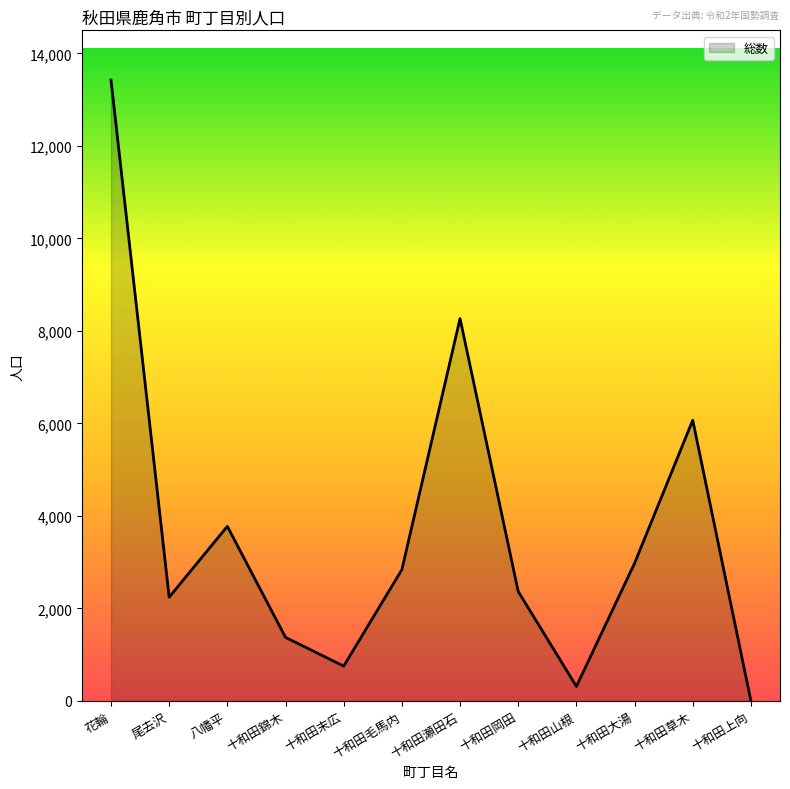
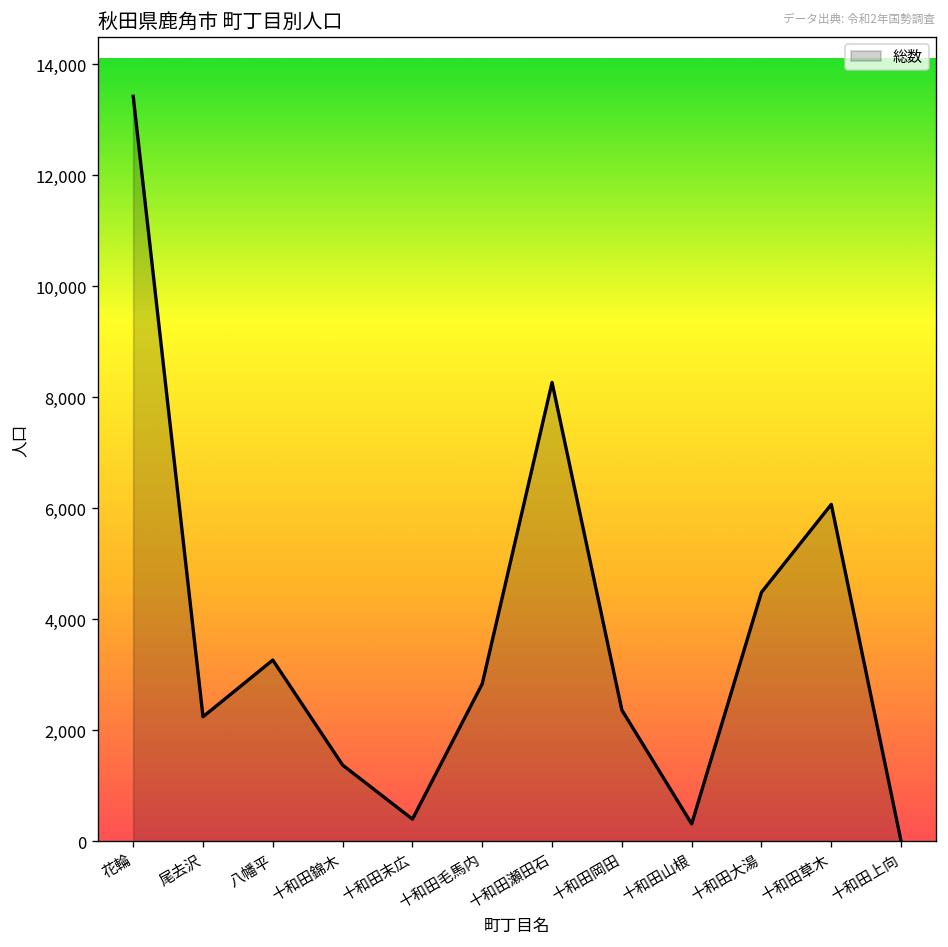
八幡平: 3,800 -> 3,300
十和田末広: 800 -> 400
十和田大湯: 3,000 -> 4,500
